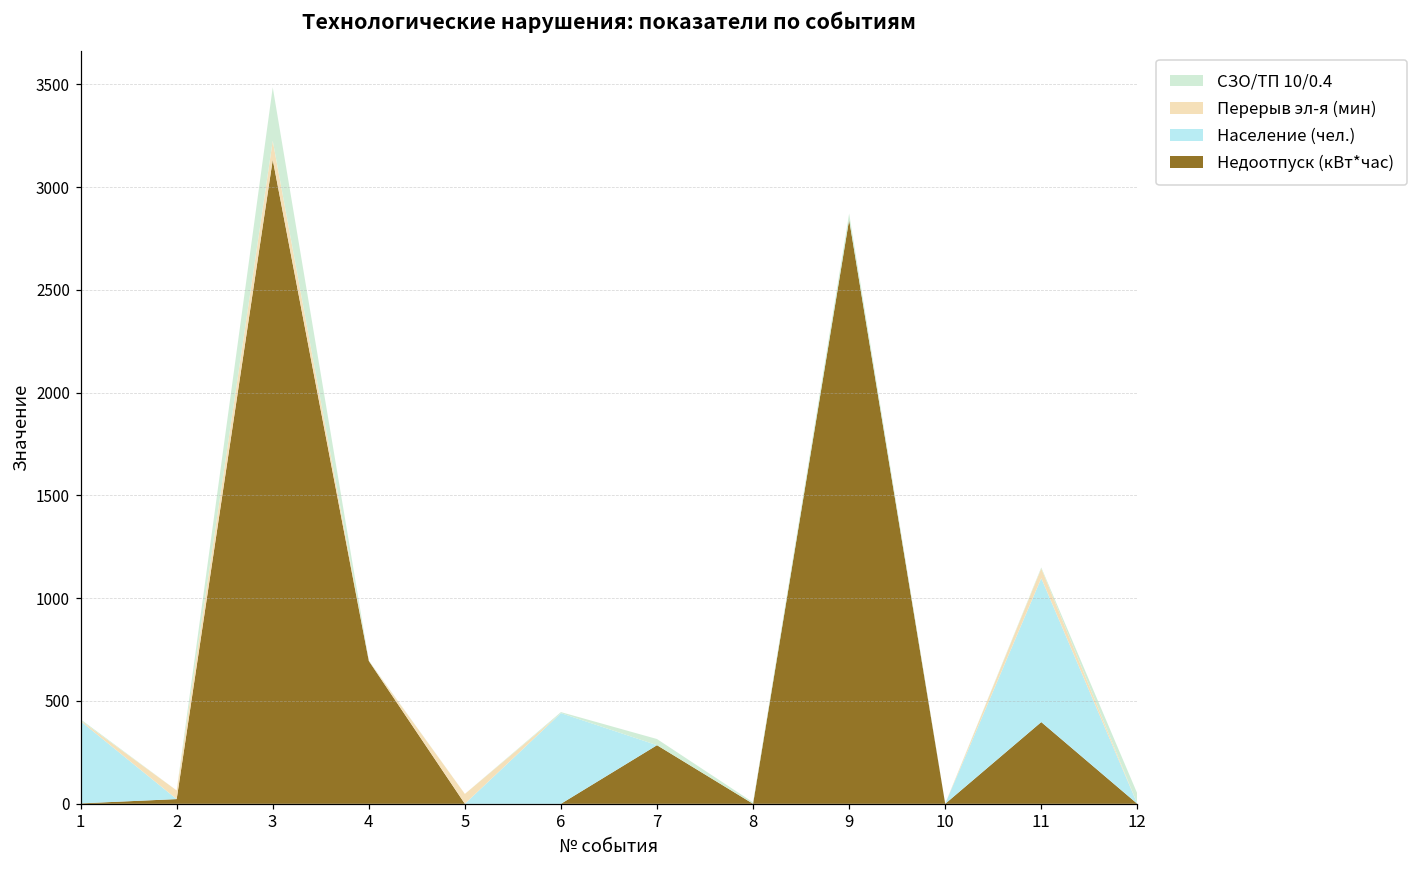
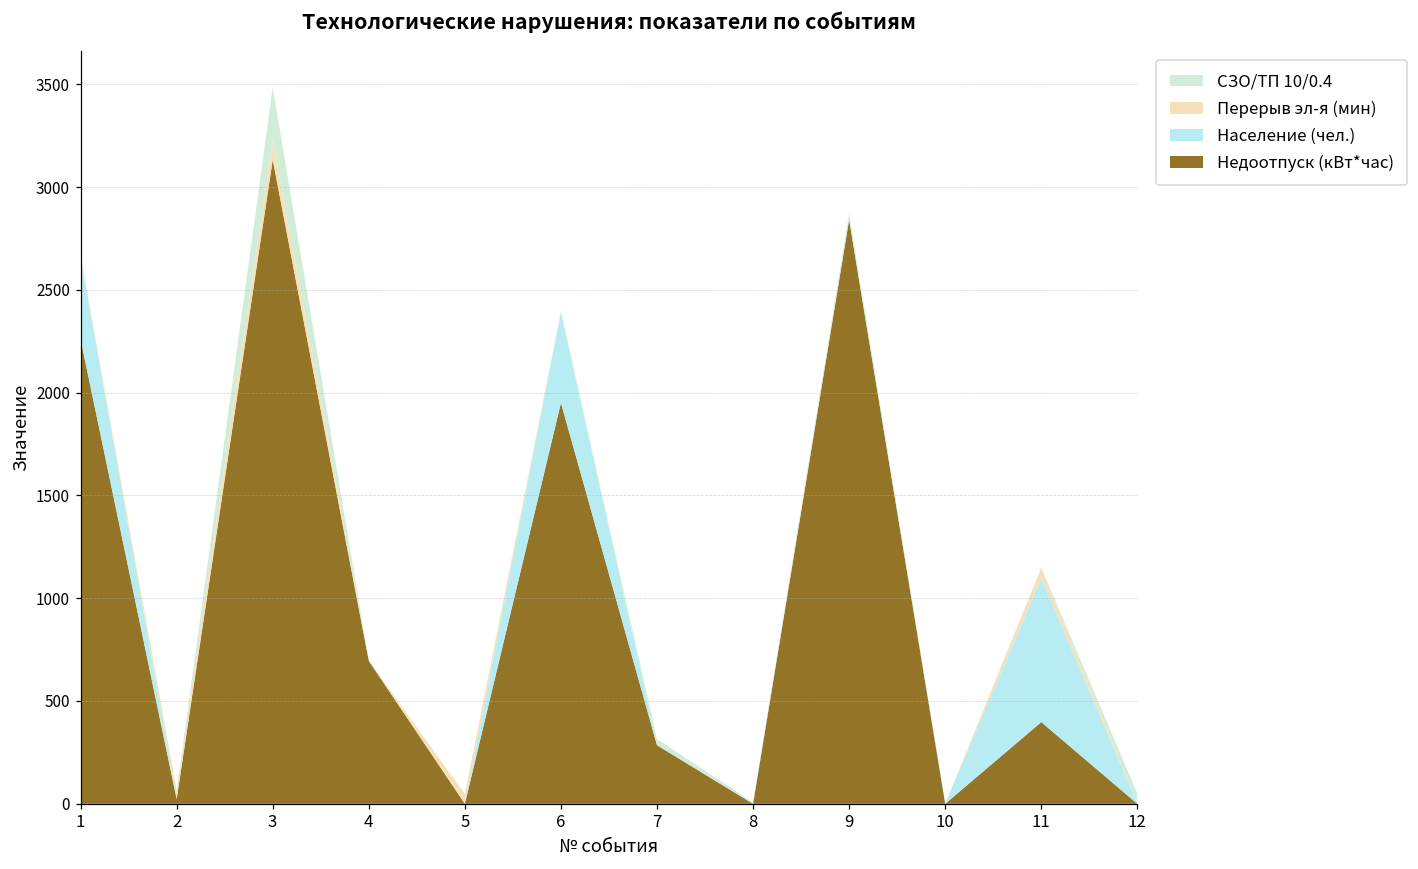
Недоотпуск (кВт*час), 1: 0 -> 2260
Недоотпуск (кВт*час), 6: 0 -> 1950
